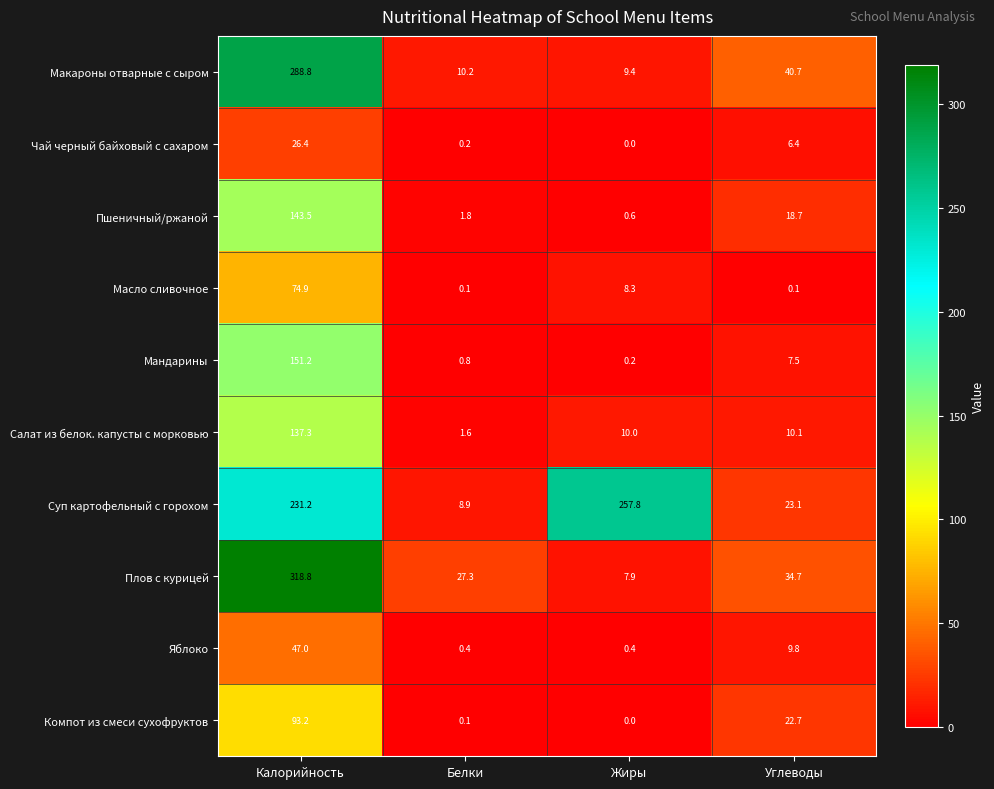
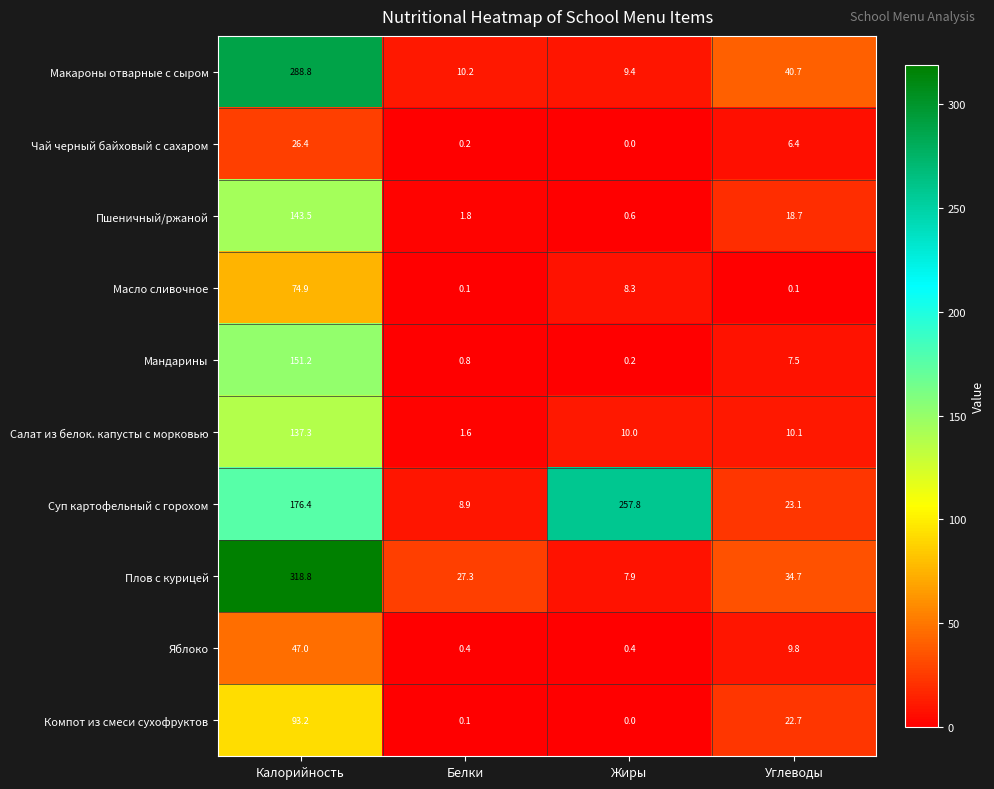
Суп картофельный с горохом, Калорийность: 231.2 -> 176.4
